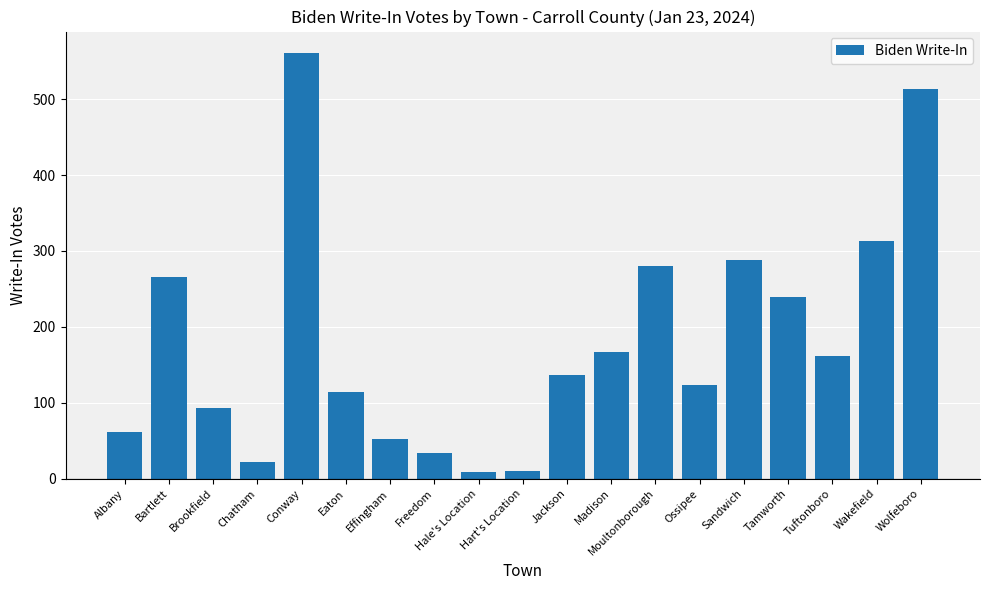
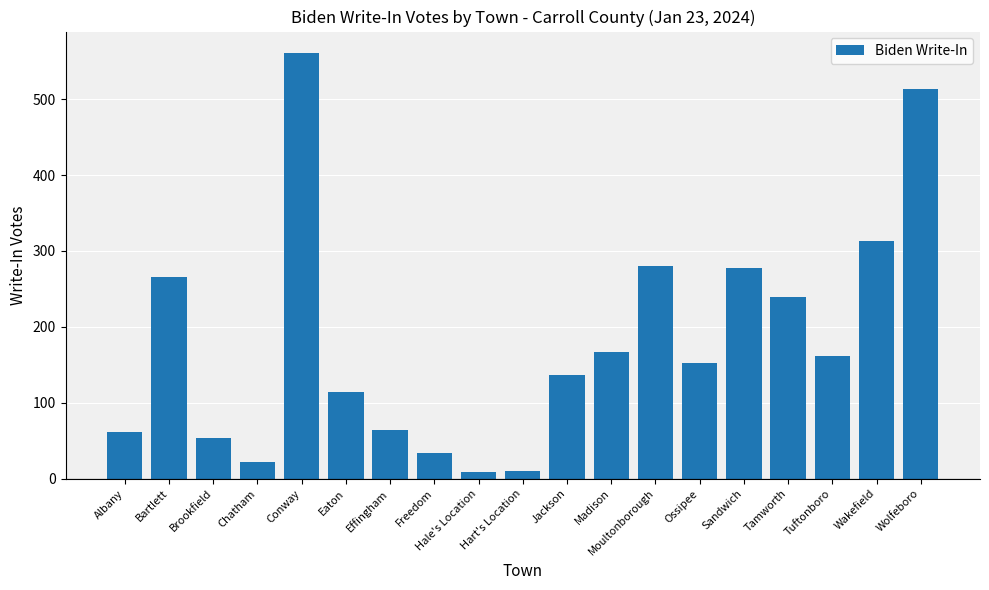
Brookfield: 90 -> 50
Effingham: 50 -> 60
Ossipee: 120 -> 150
Sandwich: 290 -> 280
